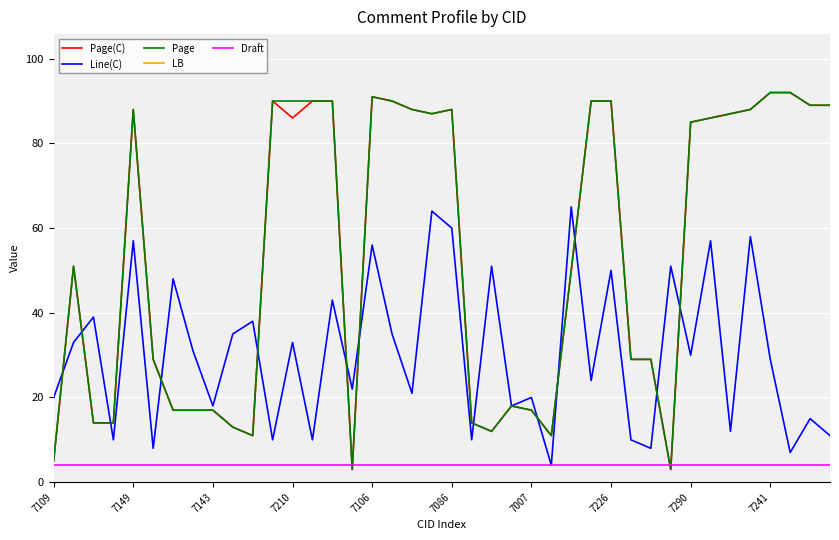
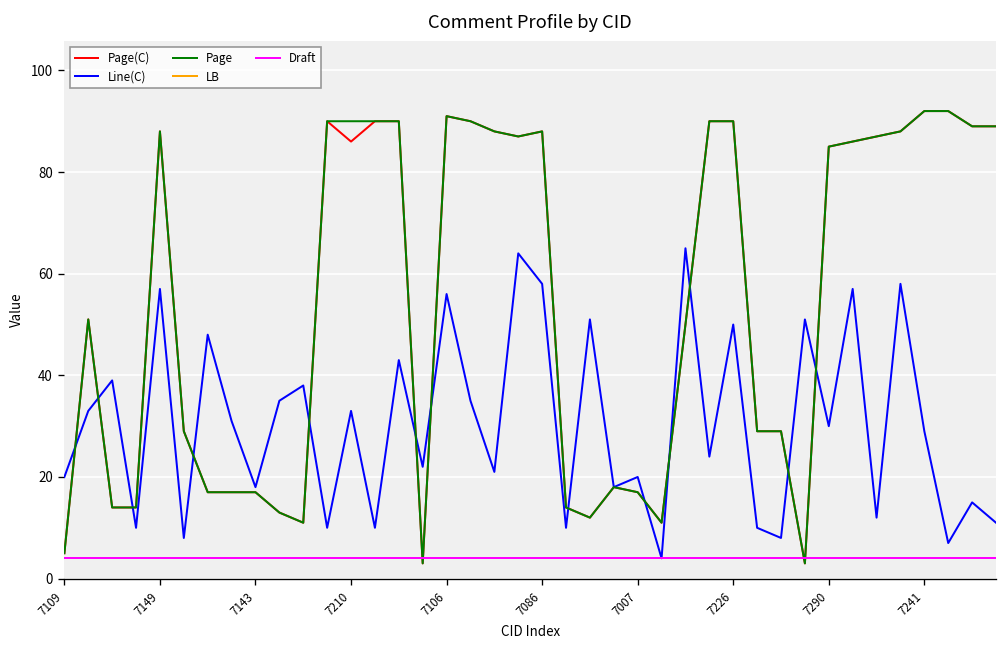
Line(C), 7086: 60 -> 58
